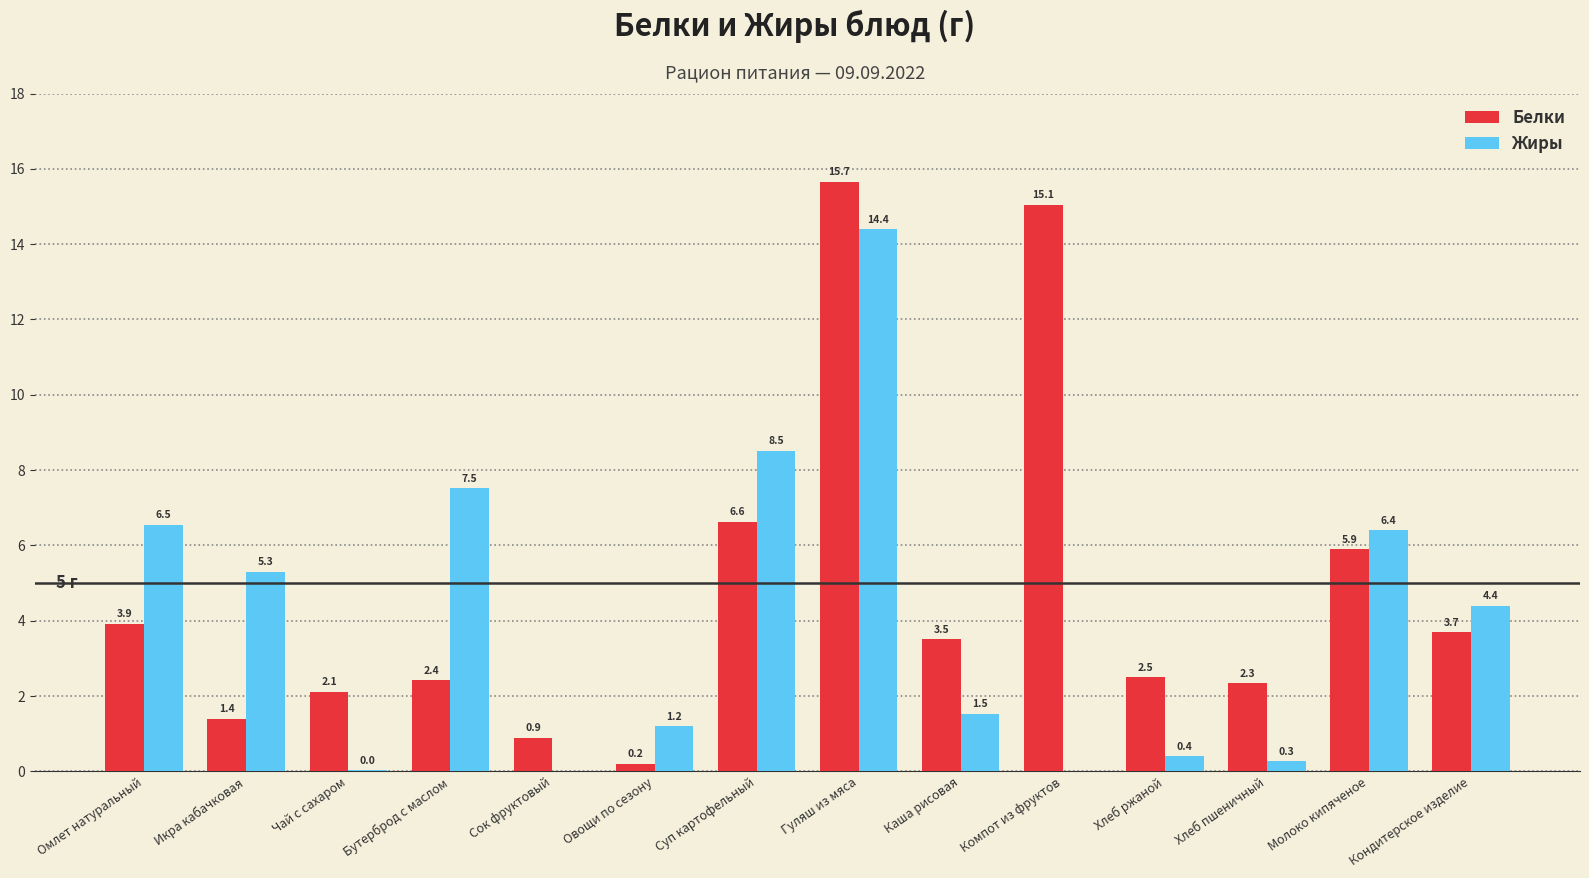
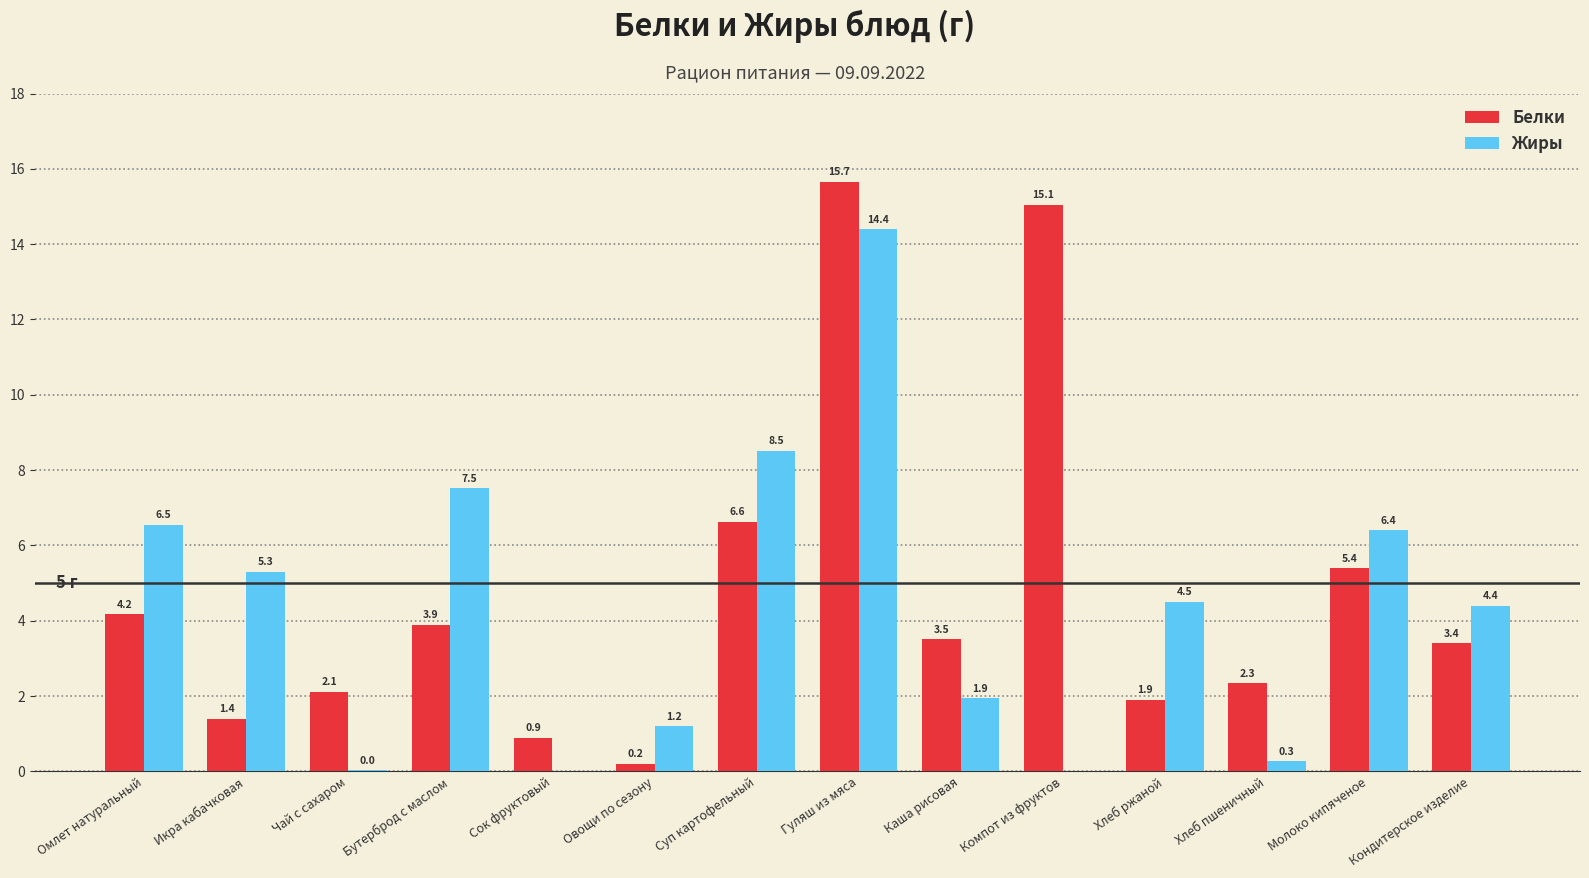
Белки, Омлет натуральный: 3.9 -> 4.2
Белки, Бутерброд с маслом: 2.4 -> 3.9
Жиры, Каша рисовая: 1.5 -> 1.9
Белки, Хлеб ржаной: 2.5 -> 1.9
Жиры, Хлеб ржаной: 0.4 -> 4.5
Белки, Молоко кипяченое: 5.9 -> 5.4
Белки, Кондитерское изделие: 3.7 -> 3.4
